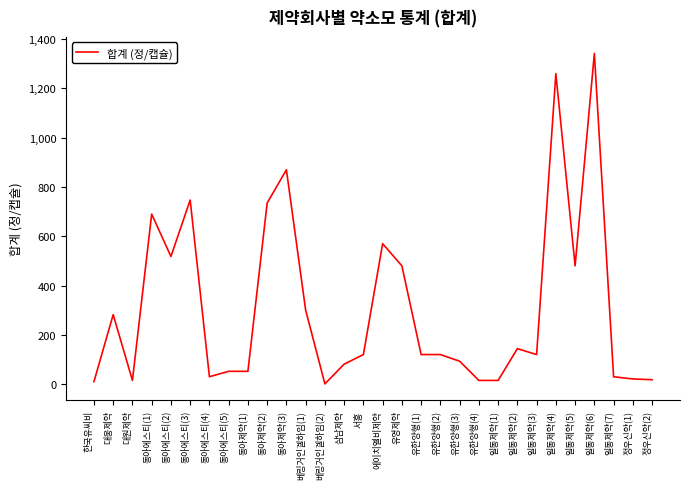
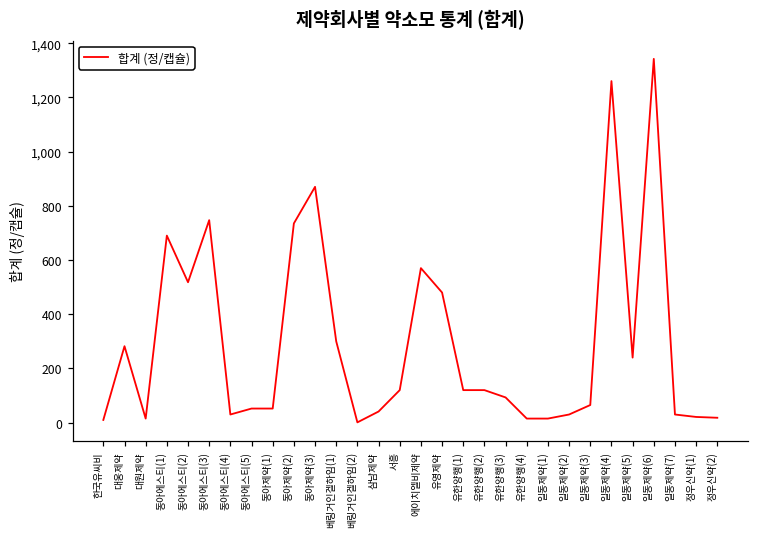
삼남제약: 80 -> 40
일동제약(2): 140 -> 30
일동제약(3): 120 -> 70
일동제약(5): 480 -> 240
